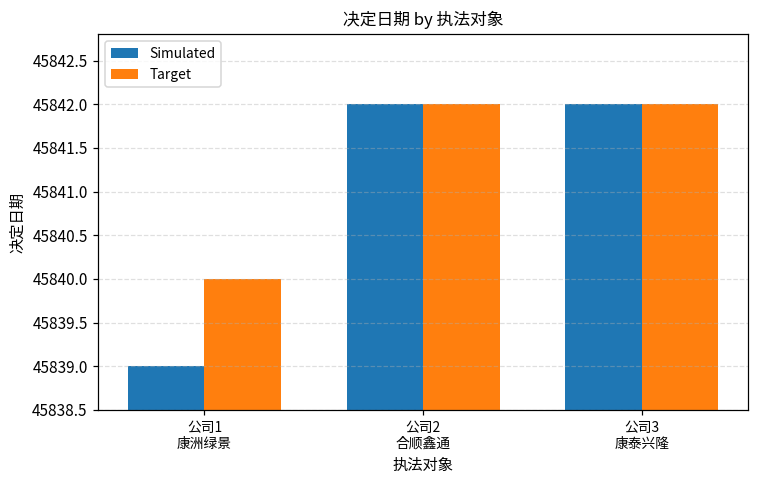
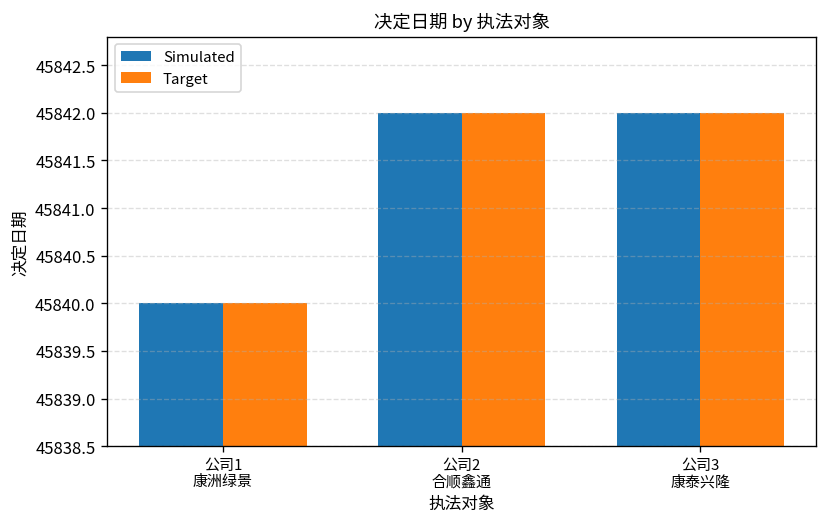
Simulated, 公司1 康洲绿景: 45839 -> 45840
